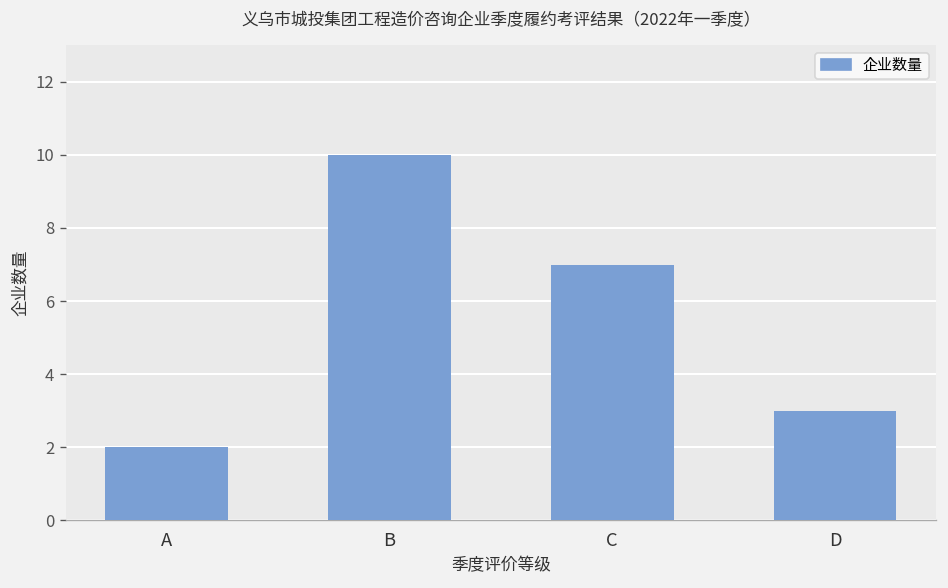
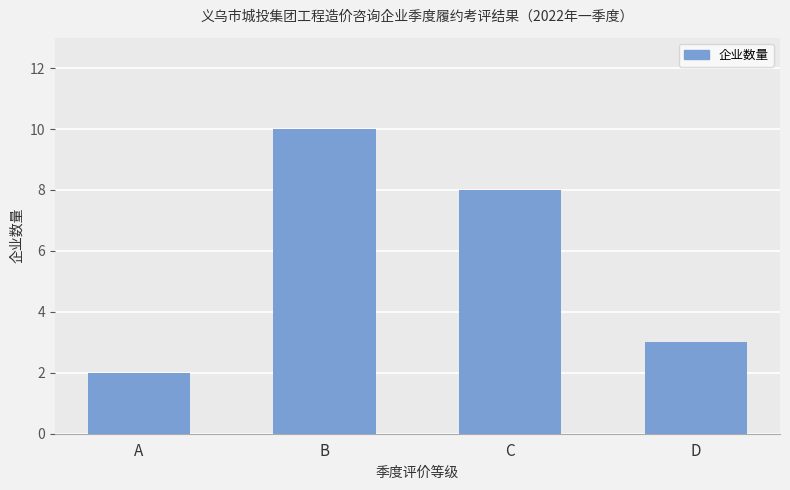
C: 7 -> 8
